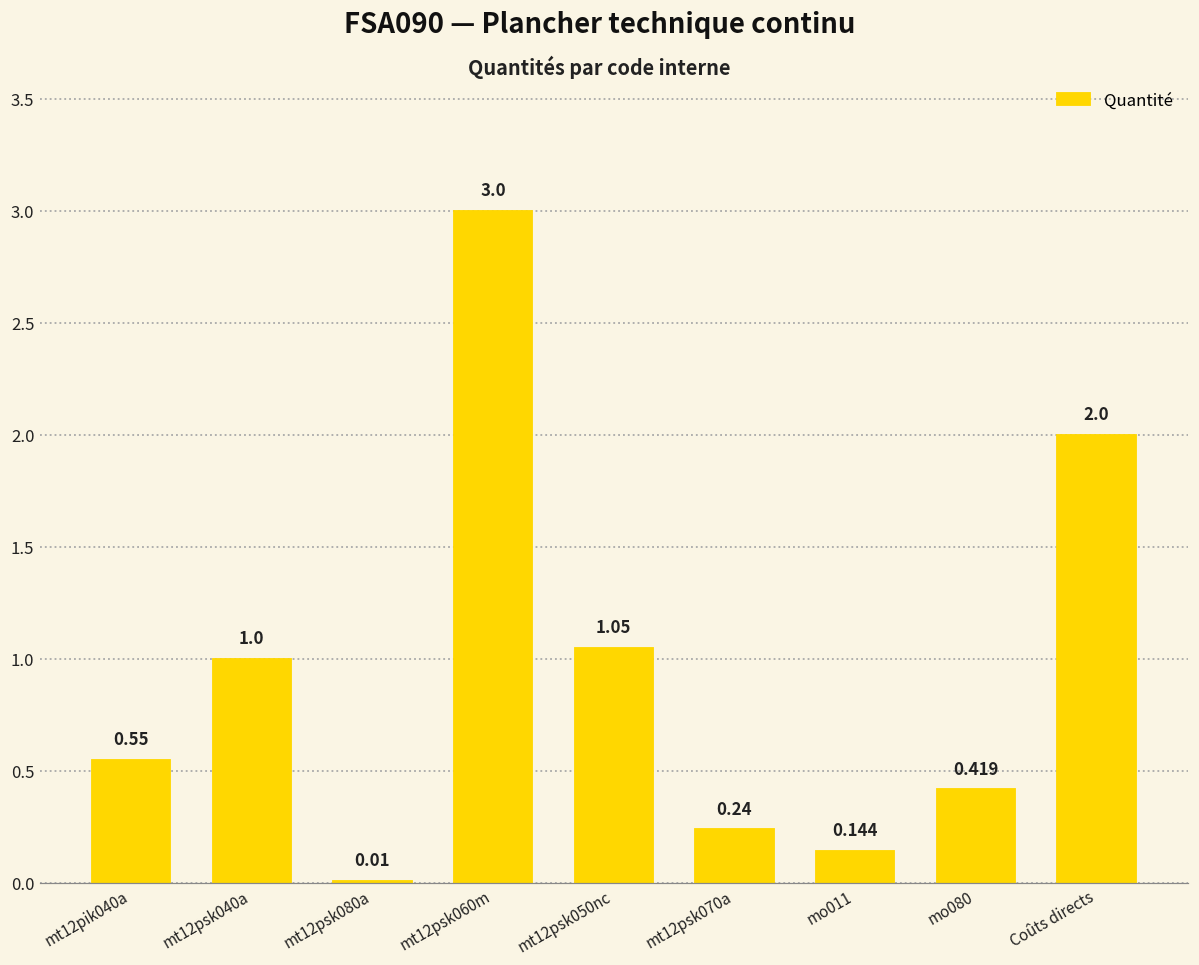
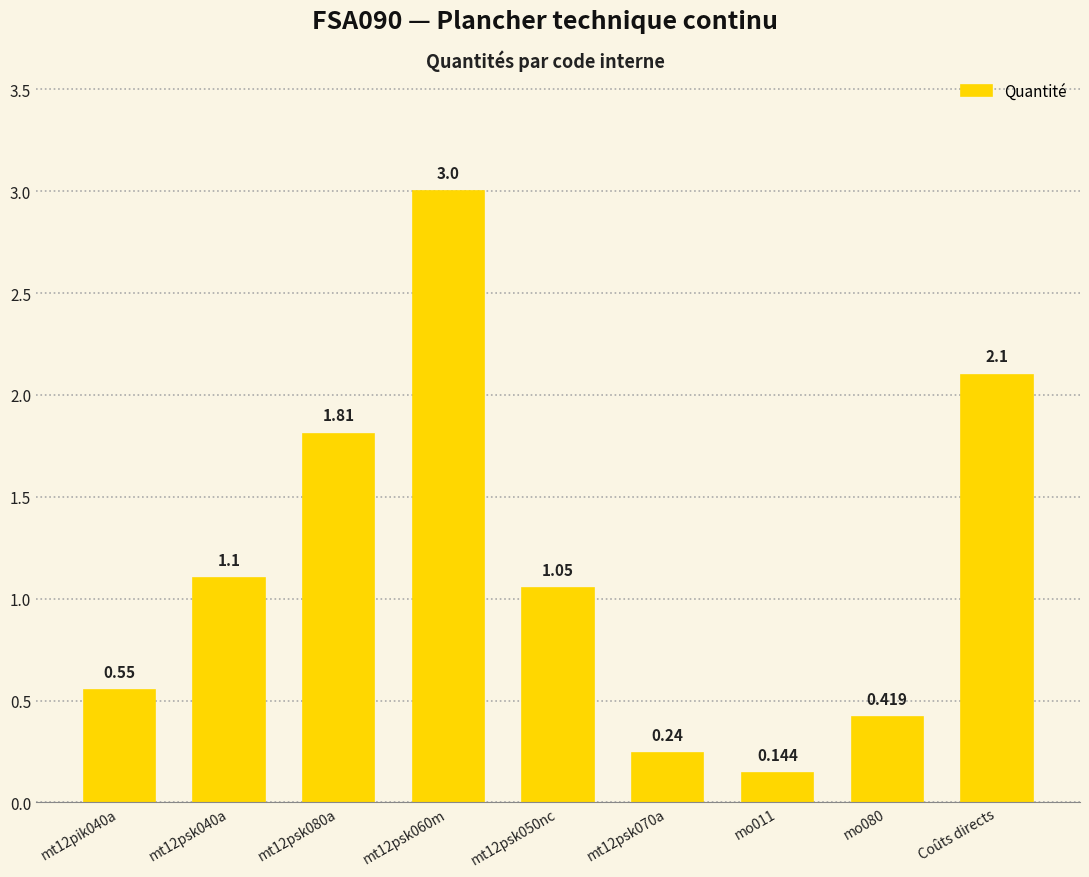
mt12psk040a: 1.0 -> 1.1
mt12psk080a: 0.01 -> 1.81
Coûts directs: 2.0 -> 2.1
